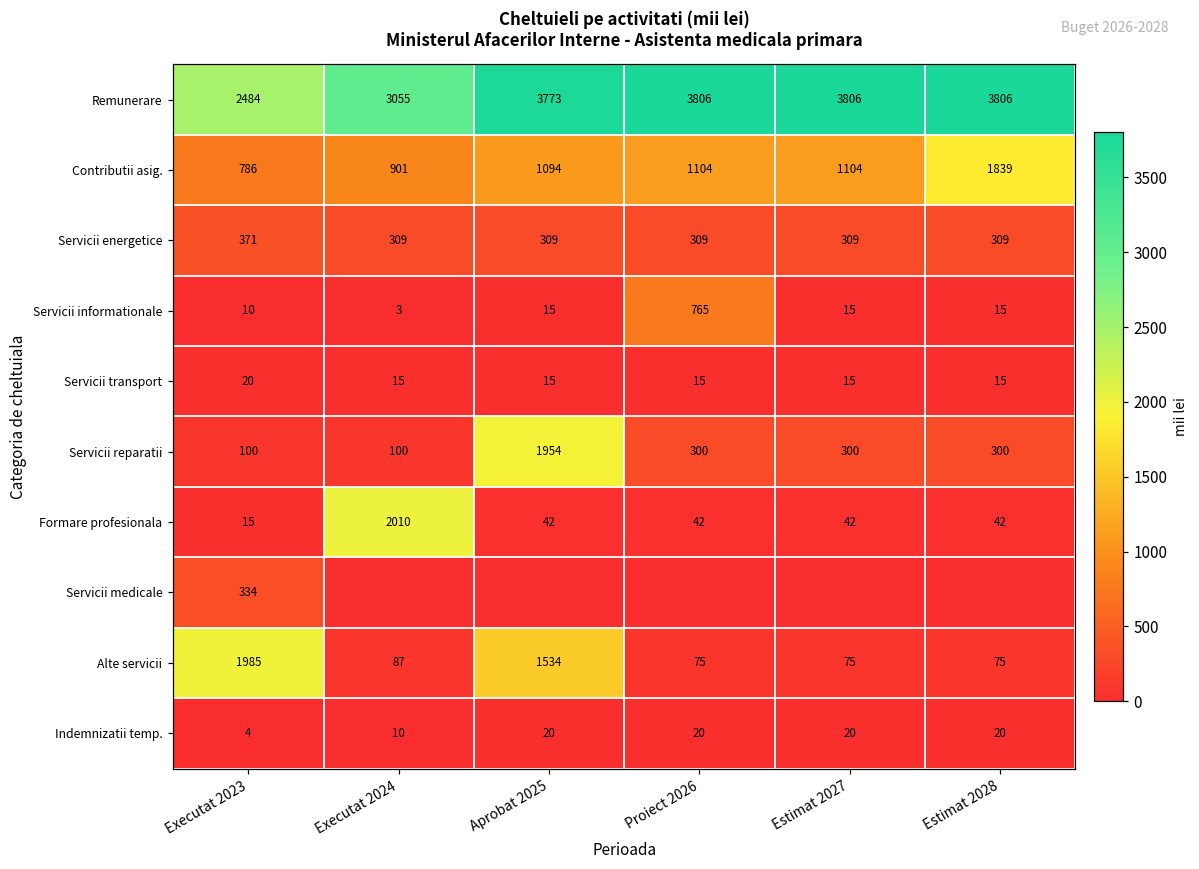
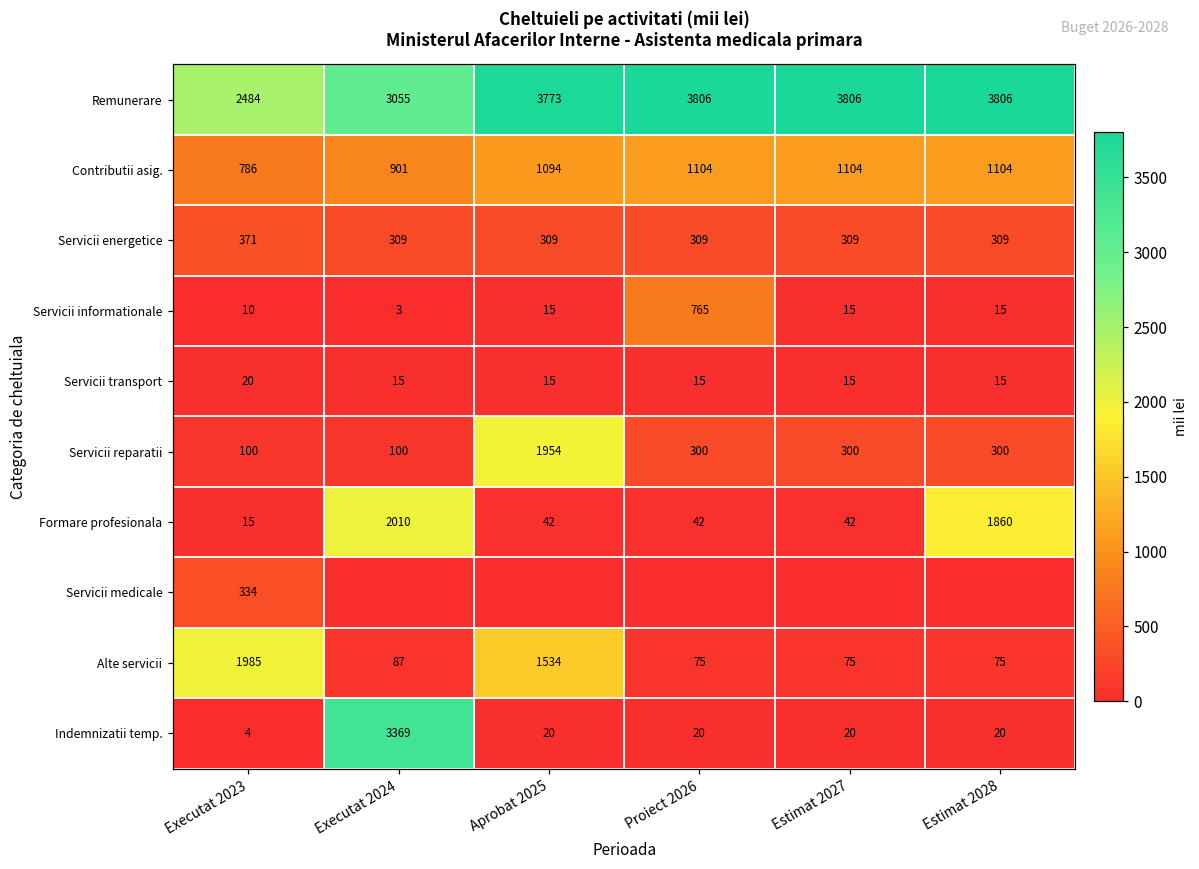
Contributii asig., Estimat 2028: 1839 -> 1104
Formare profesionala, Estimat 2028: 42 -> 1860
Indemnizatii temp., Executat 2024: 10 -> 3369
